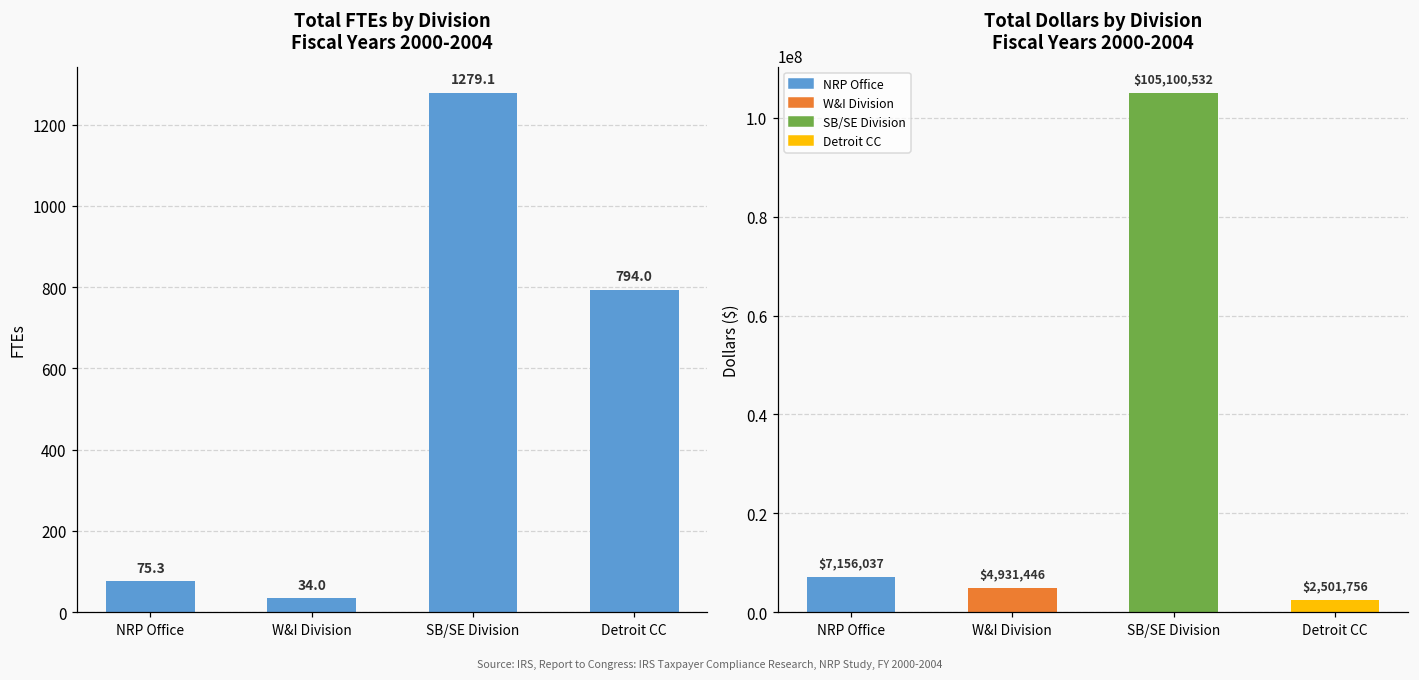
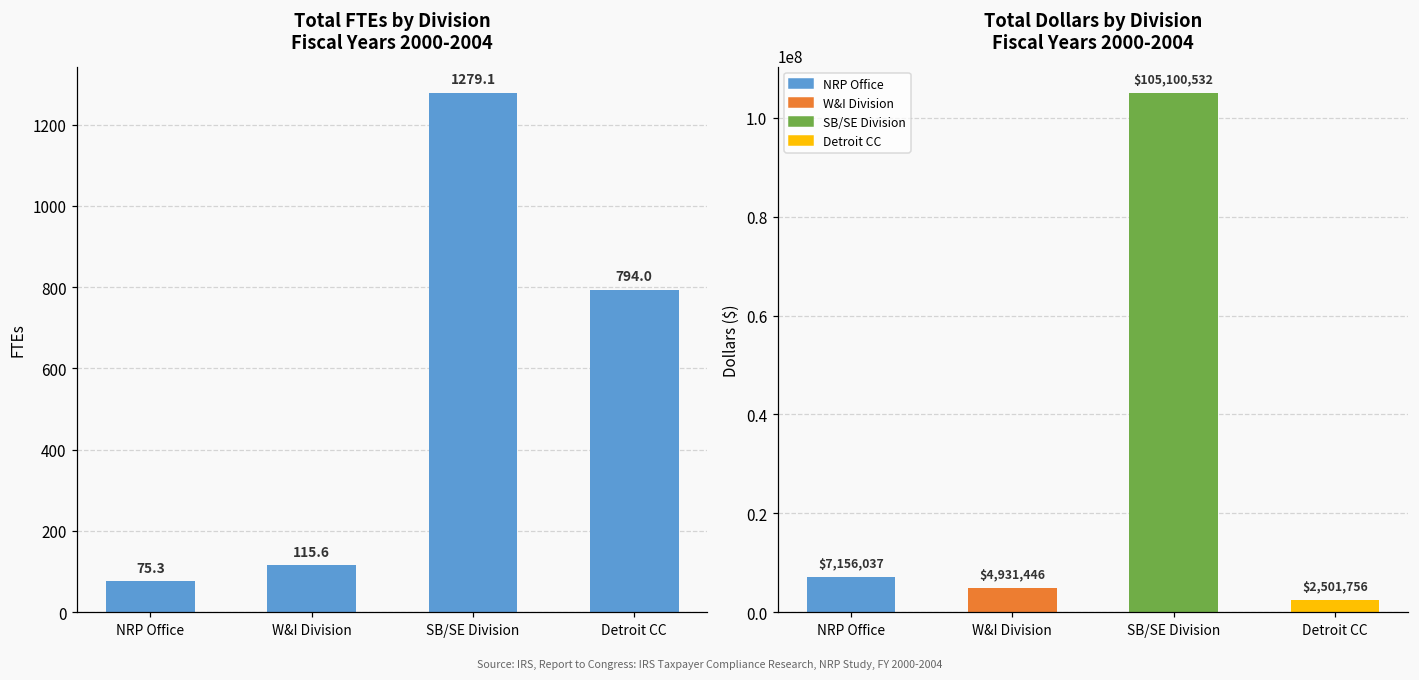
Total FTEs by Division Fiscal Years 2000-2004, W&I Division: 34.0 -> 115.6
